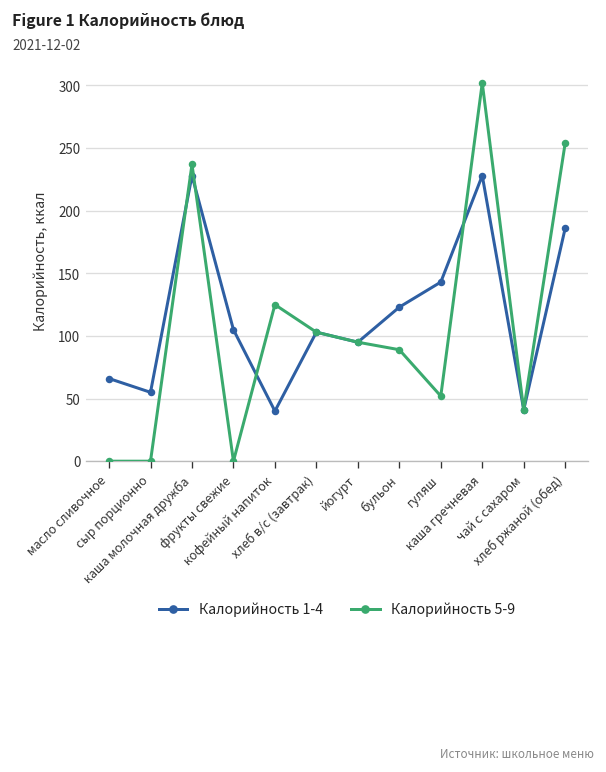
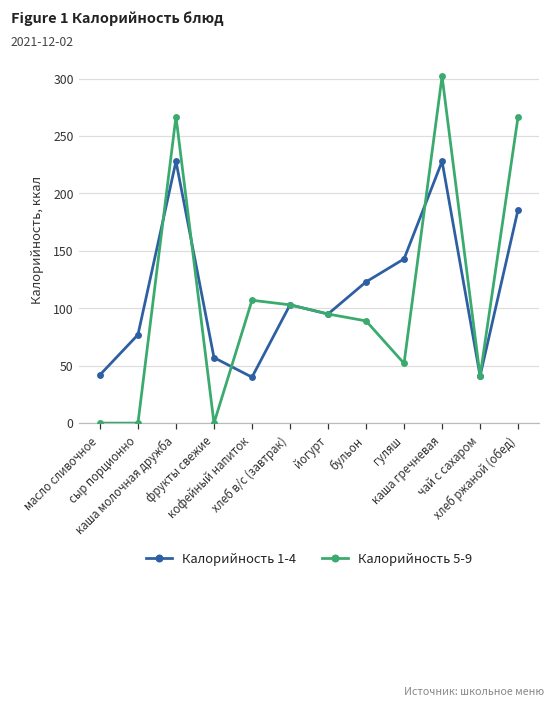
Калорийность 1-4, масло сливочное: 66 -> 42
Калорийность 1-4, сыр порционно: 55 -> 77
Калорийность 5-9, каша молочная дружба: 237 -> 267
Калорийность 1-4, фрукты свежие: 105 -> 57
Калорийность 5-9, кофейный напиток: 125 -> 107
Калорийность 5-9, хлеб ржаной (обед): 254 -> 267
